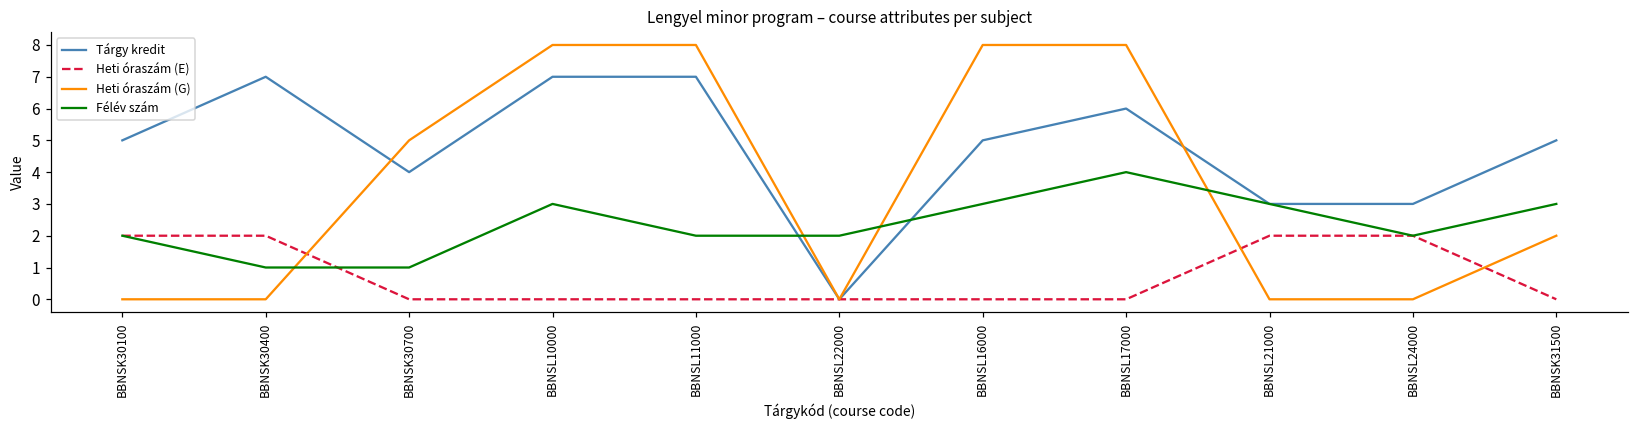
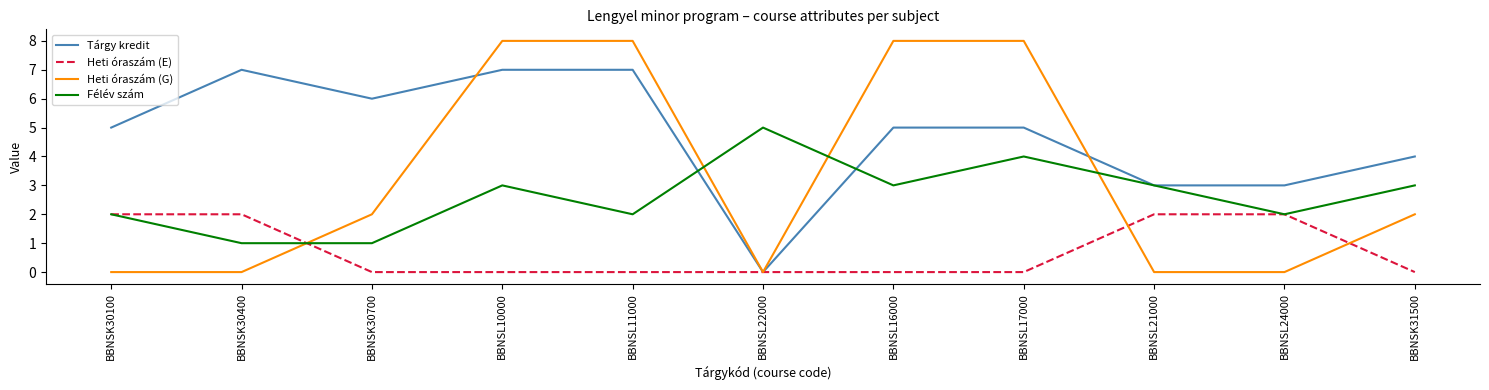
Tárgy kredit, BBNSK30700: 4 -> 6
Heti óraszám (G), BBNSK30700: 5 -> 2
Félév szám, BBNSL22000: 2 -> 5
Tárgy kredit, BBNSL17000: 6 -> 5
Tárgy kredit, BBNSK31500: 5 -> 4
